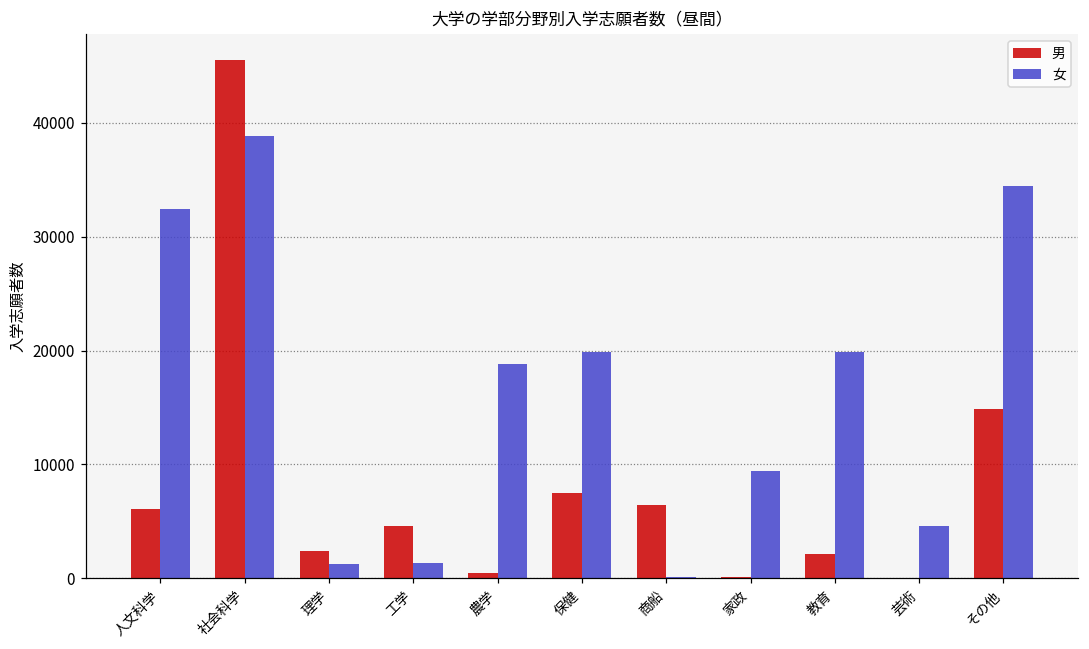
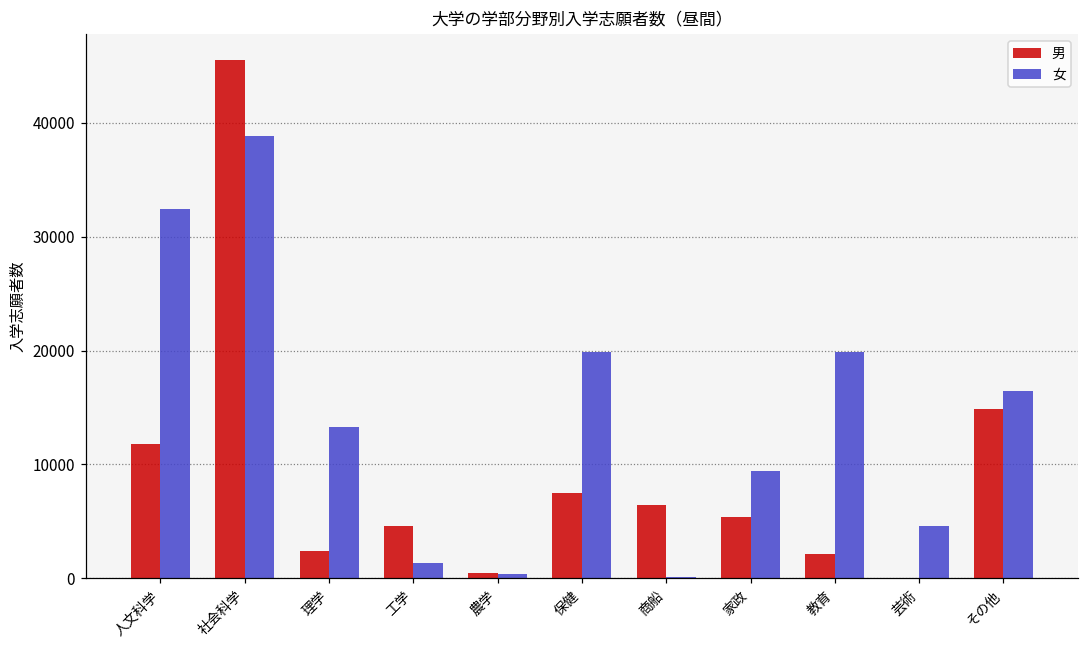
男, 人文科学: 6100 -> 11800
女, 理学: 1300 -> 13300
女, 農学: 18800 -> 400
男, 家政: 100 -> 5400
女, その他: 34400 -> 16400
